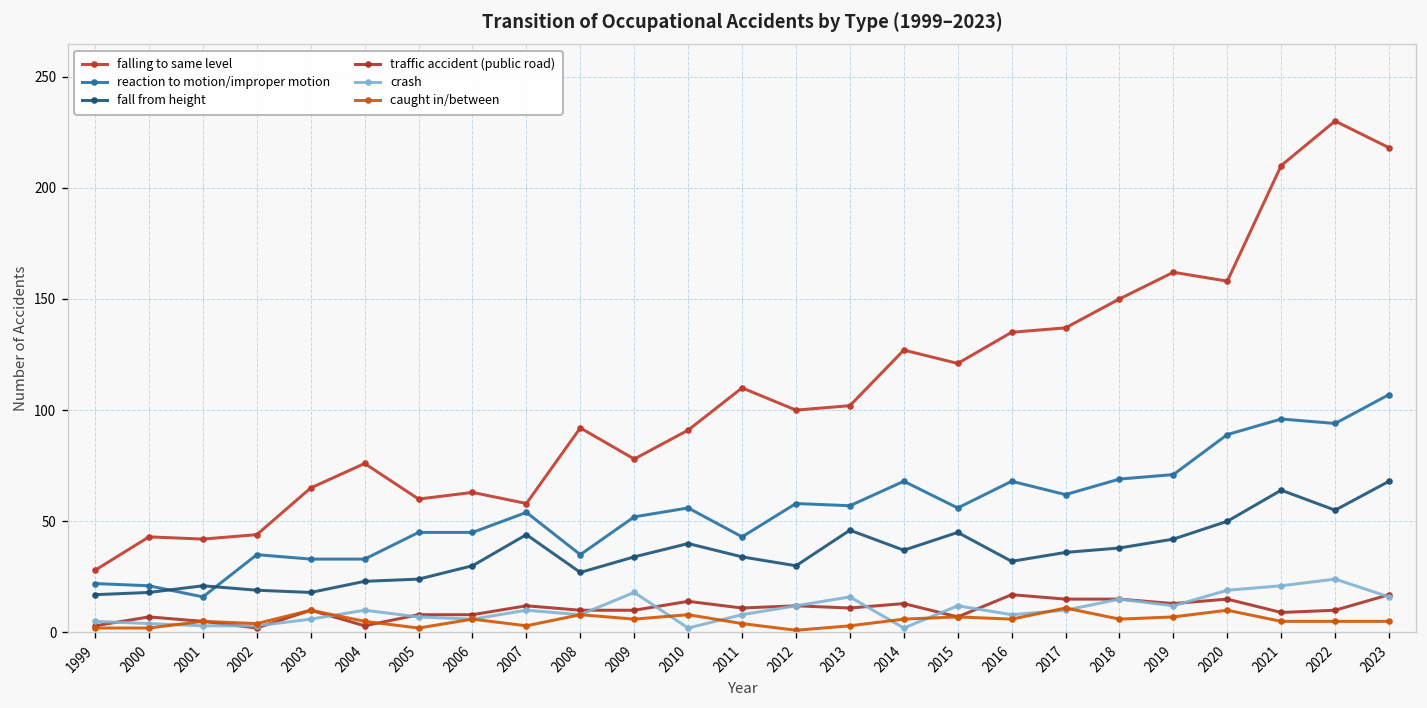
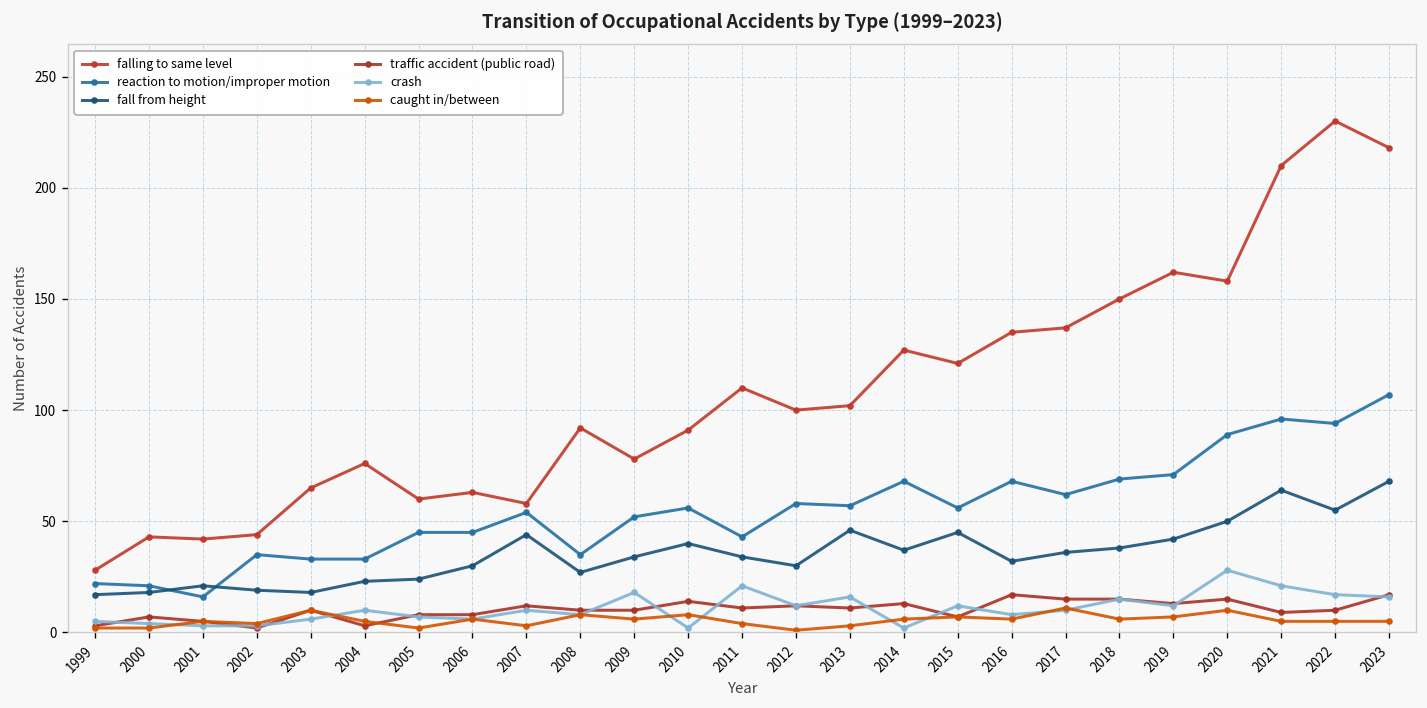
crash, 2011: 8 -> 21
crash, 2020: 19 -> 28
crash, 2022: 24 -> 17
